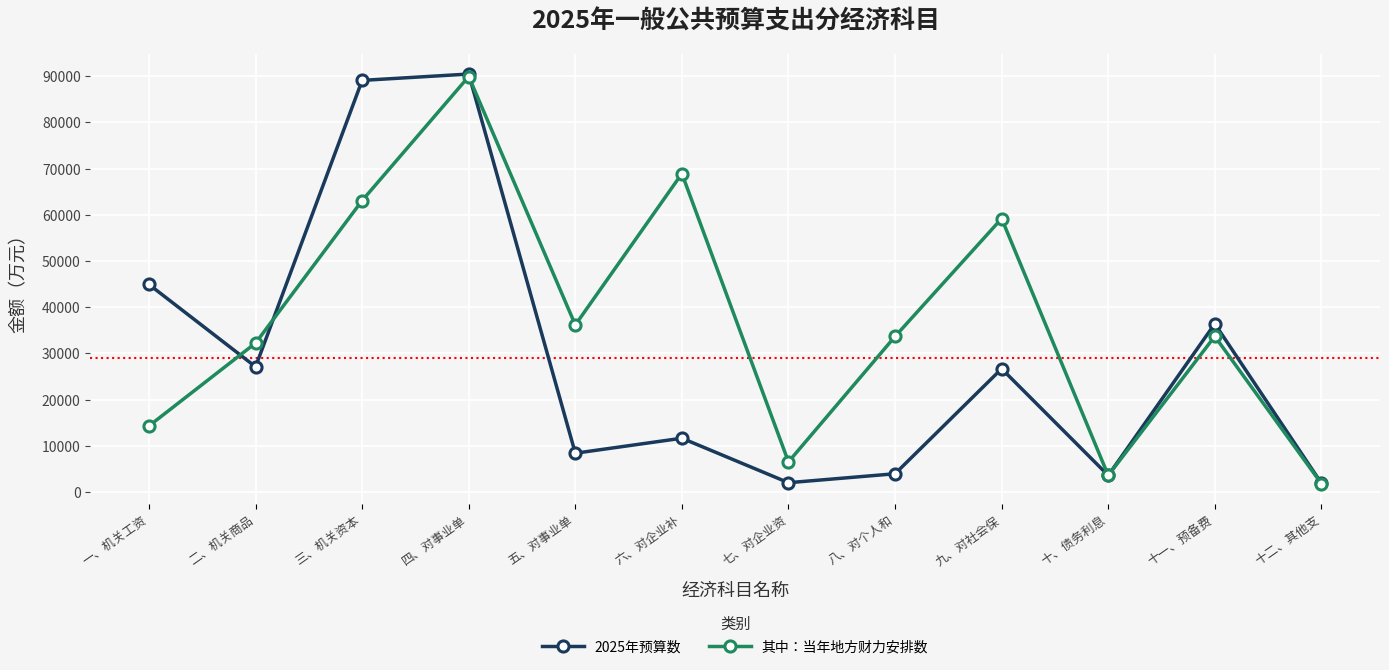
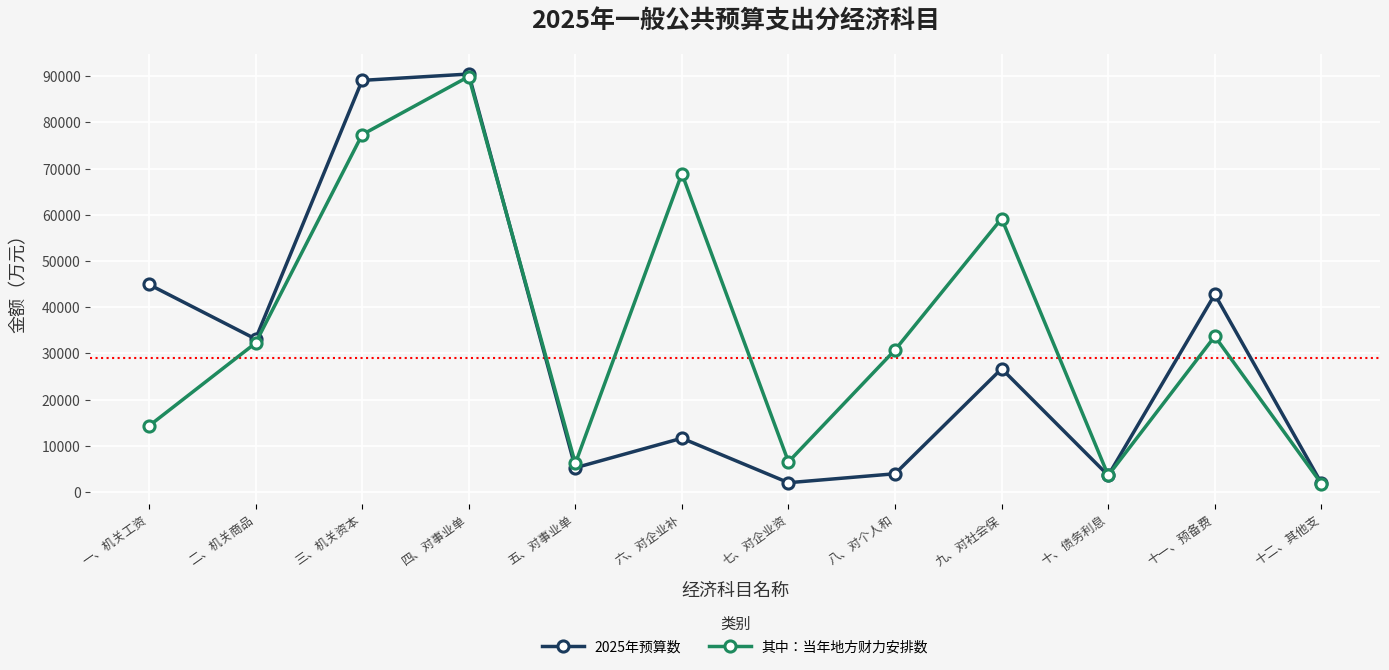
2025年预算数, 二、机关商品: 27000 -> 33000
其中：当年地方财力安排数, 三、机关资本: 63000 -> 77000
2025年预算数, 五、对事业单: 8000 -> 5000
其中：当年地方财力安排数, 五、对事业单: 36000 -> 6000
其中：当年地方财力安排数, 八、对个人和: 34000 -> 31000
2025年预算数, 十一、预备费: 36000 -> 43000
